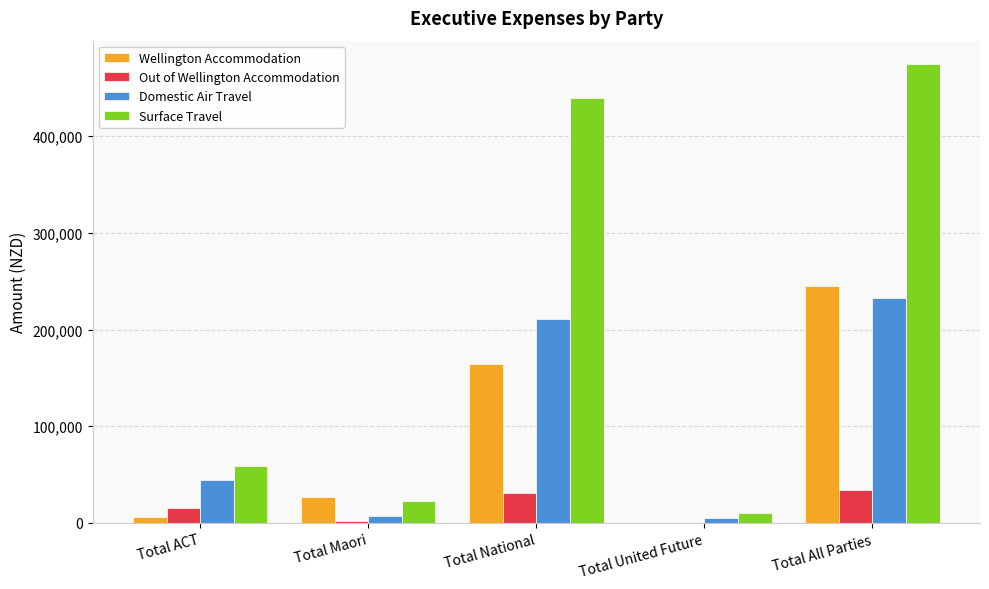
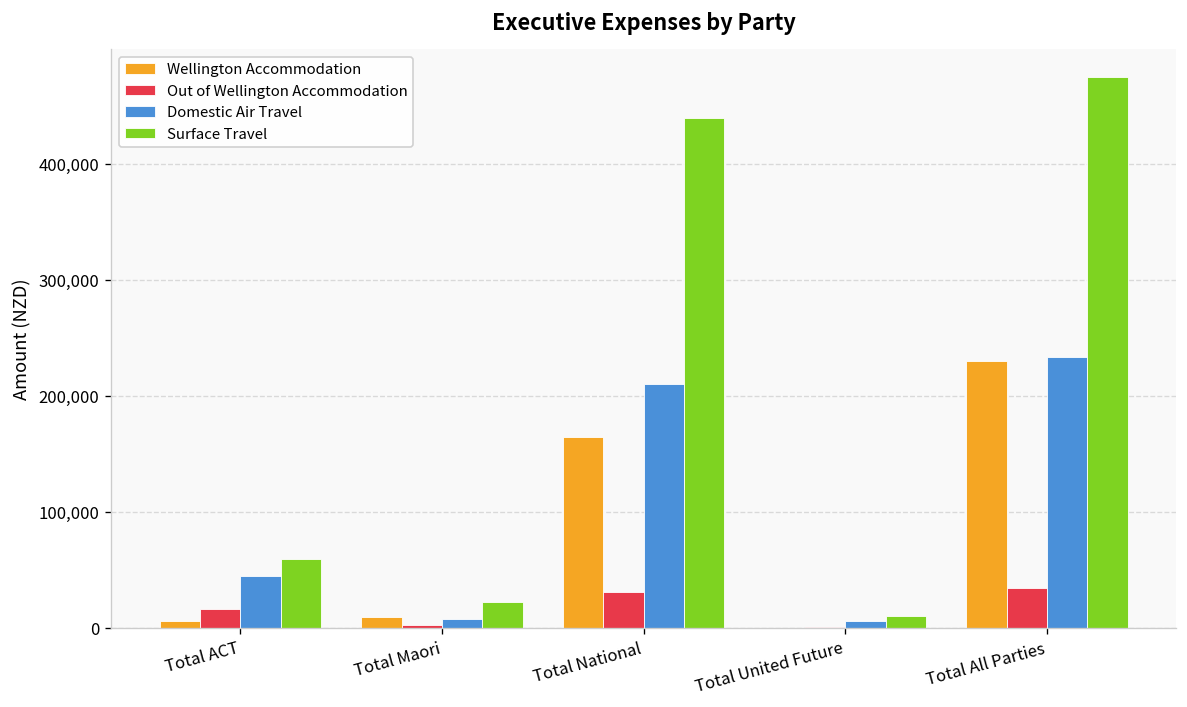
Wellington Accommodation, Total Maori: 30,000 -> 10,000
Wellington Accommodation, Total All Parties: 240,000 -> 230,000
